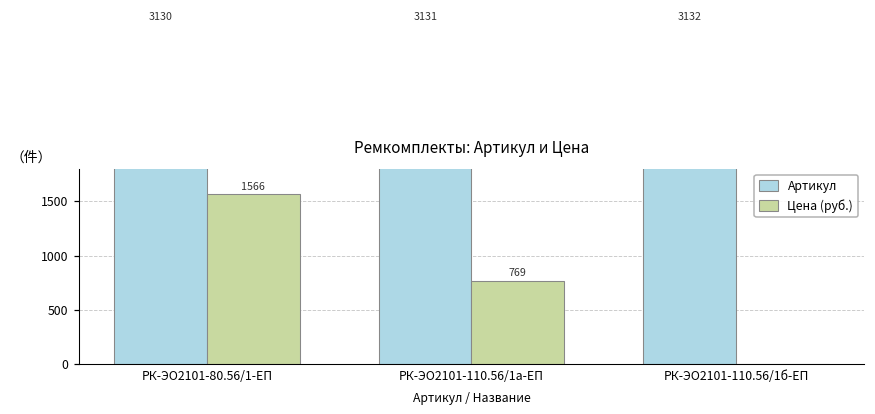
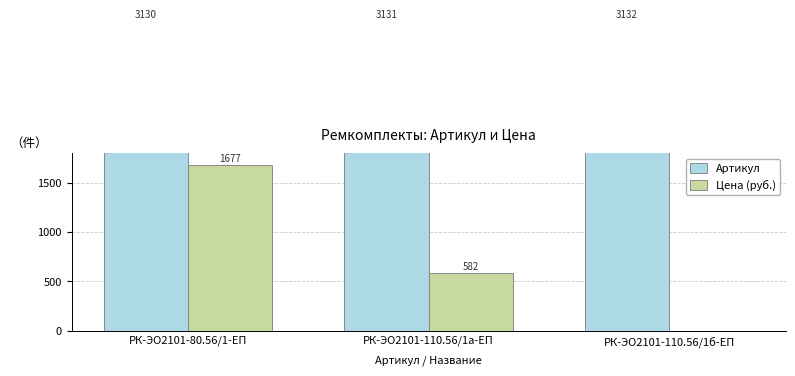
Цена (руб.), РК-ЭО2101-80.56/1-ЕП: 1566 -> 1677
Цена (руб.), РК-ЭО2101-110.56/1а-ЕП: 769 -> 582
